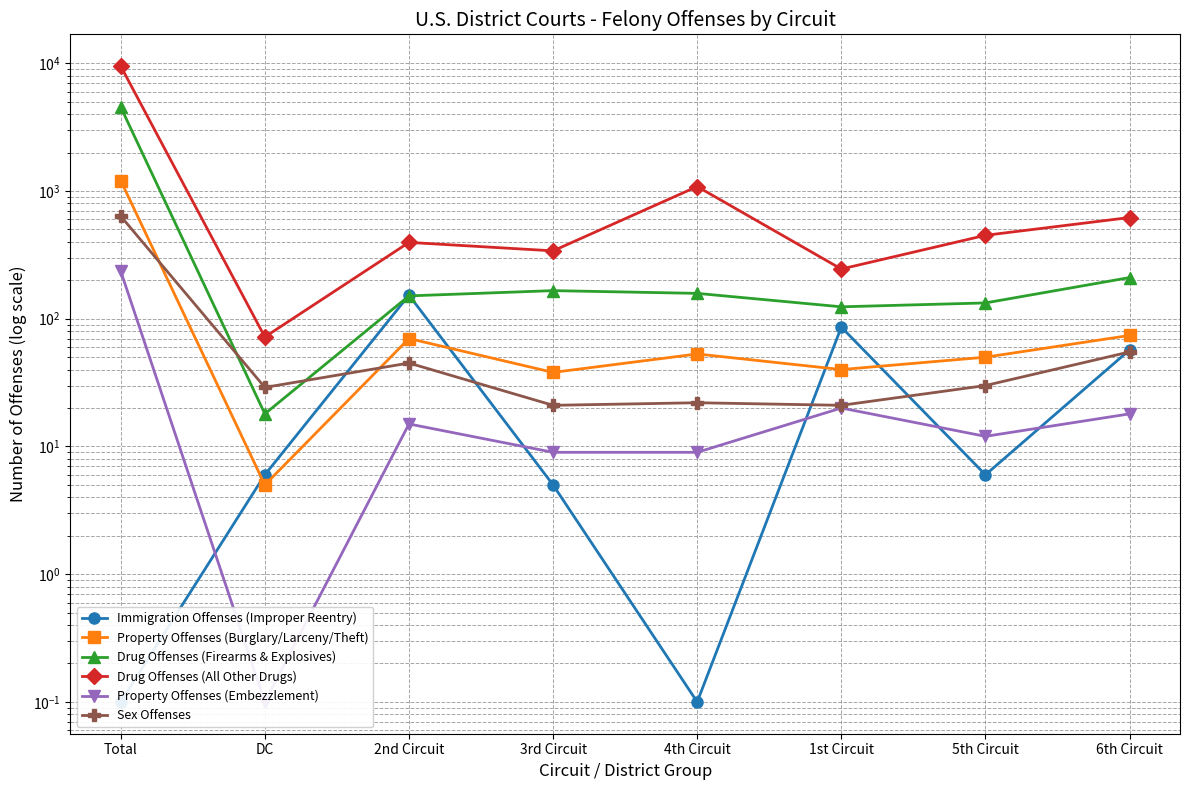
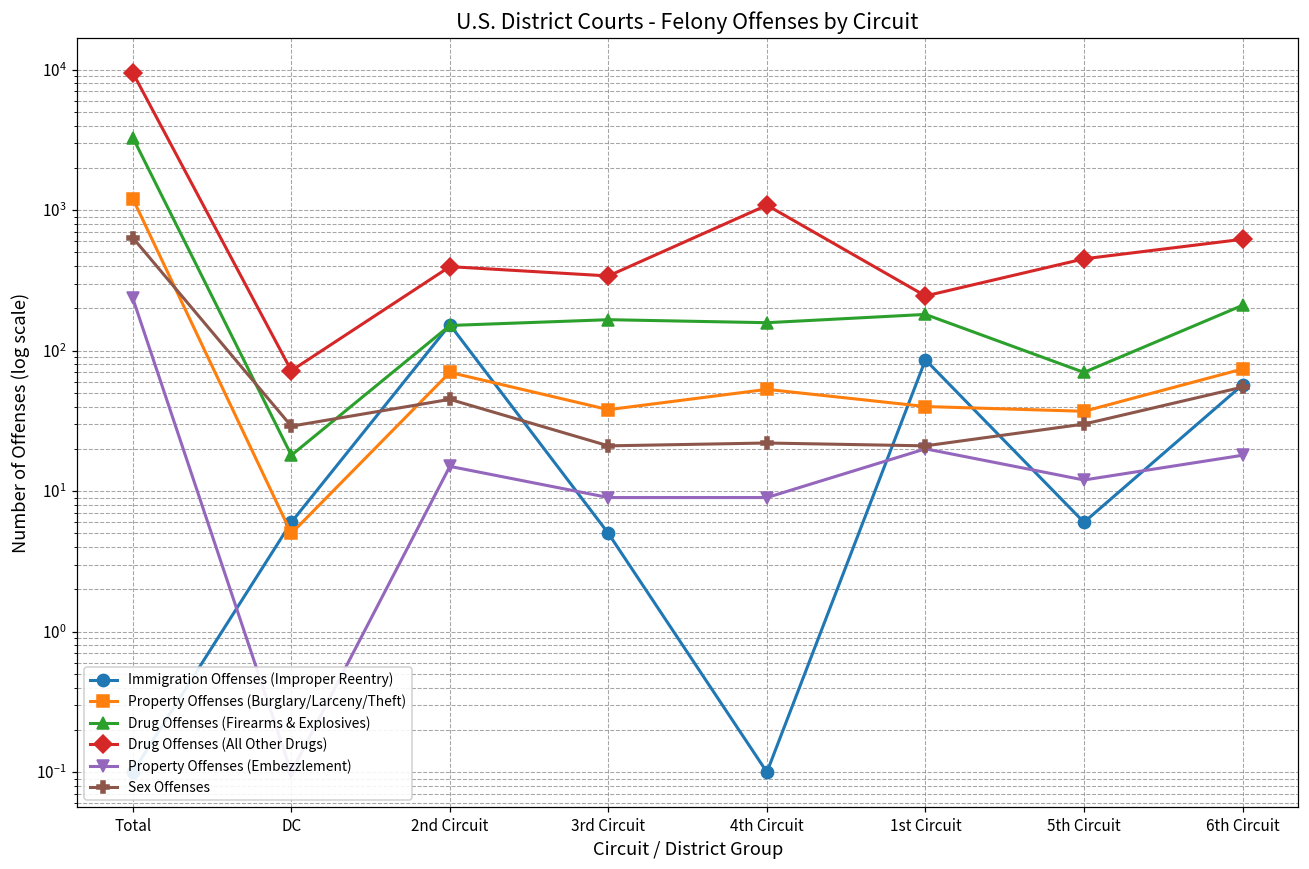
Drug Offenses (Firearms & Explosives), Total: 4500 -> 3300
Drug Offenses (Firearms & Explosives), 1st Circuit: 120 -> 180
Property Offenses (Burglary/Larceny/Theft), 5th Circuit: 50 -> 37
Drug Offenses (Firearms & Explosives), 5th Circuit: 130 -> 70
